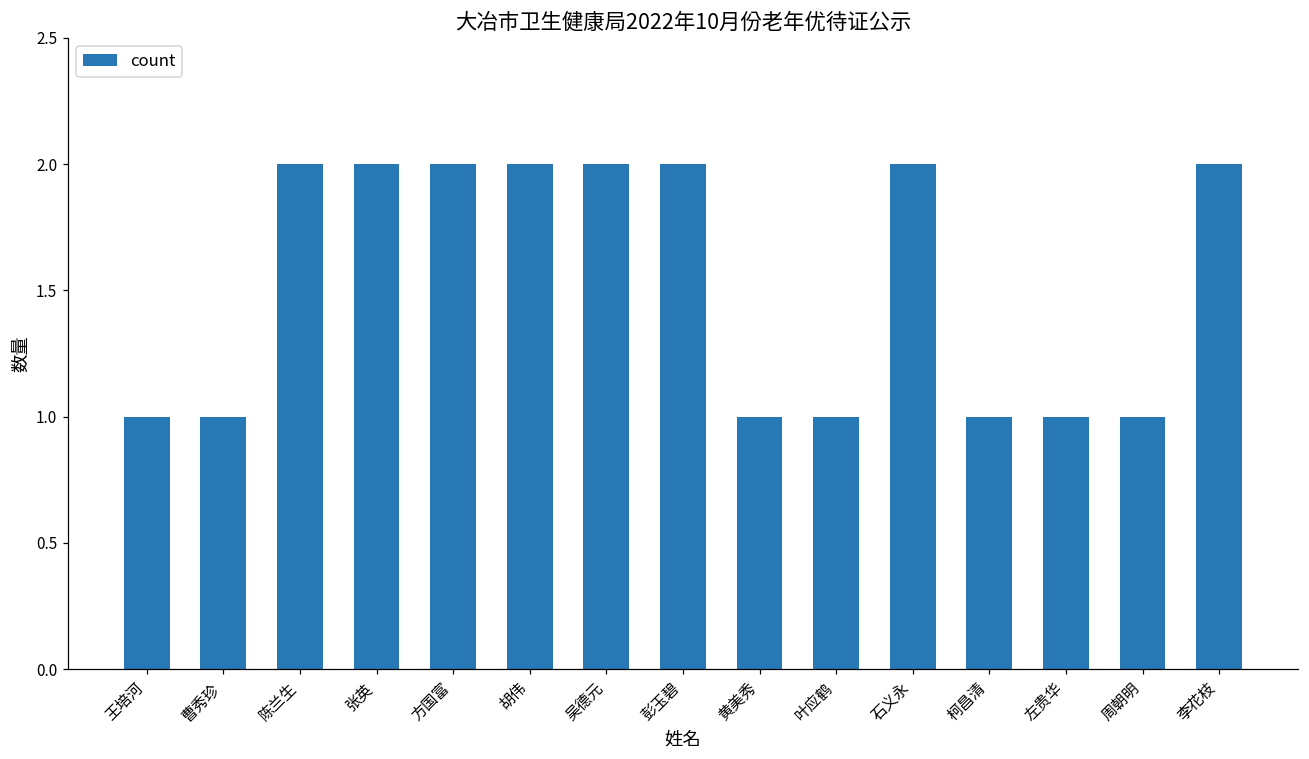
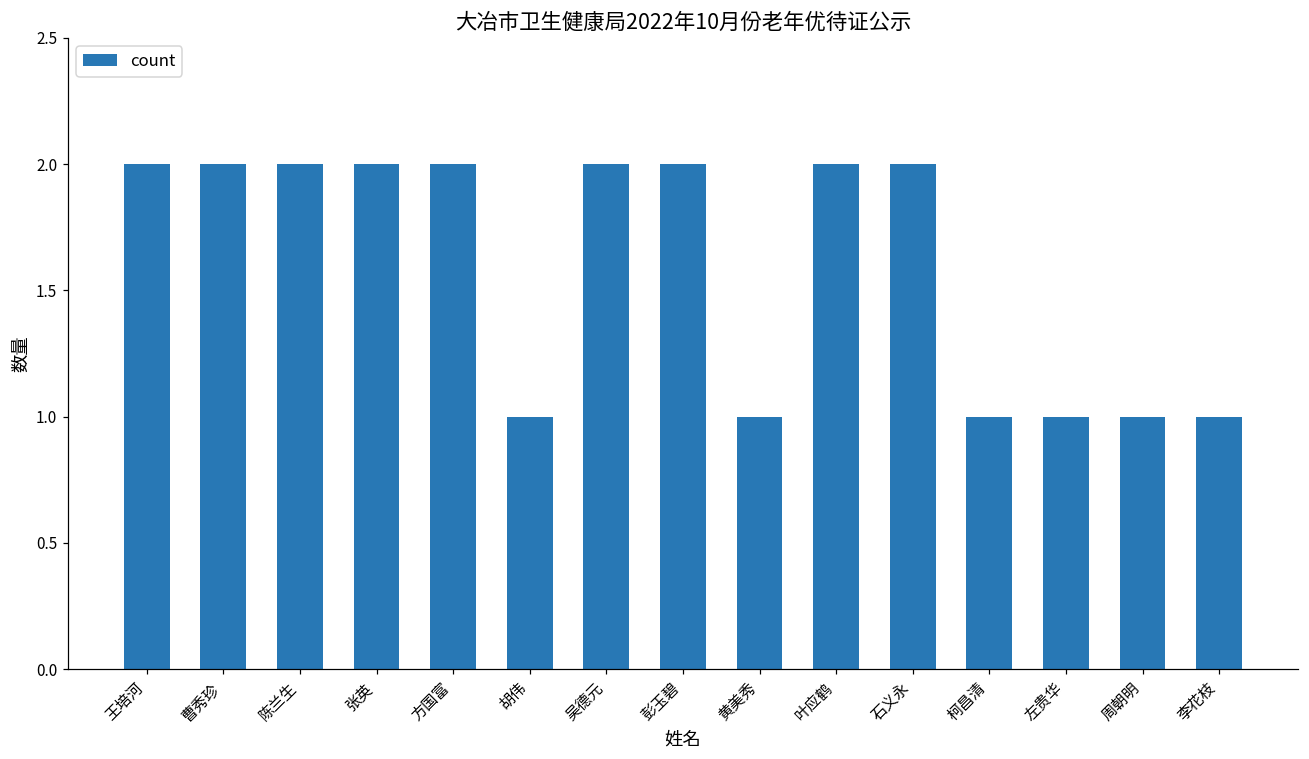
王培河: 1 -> 2
曹秀珍: 1 -> 2
胡伟: 2 -> 1
叶应鹤: 1 -> 2
李花枝: 2 -> 1
